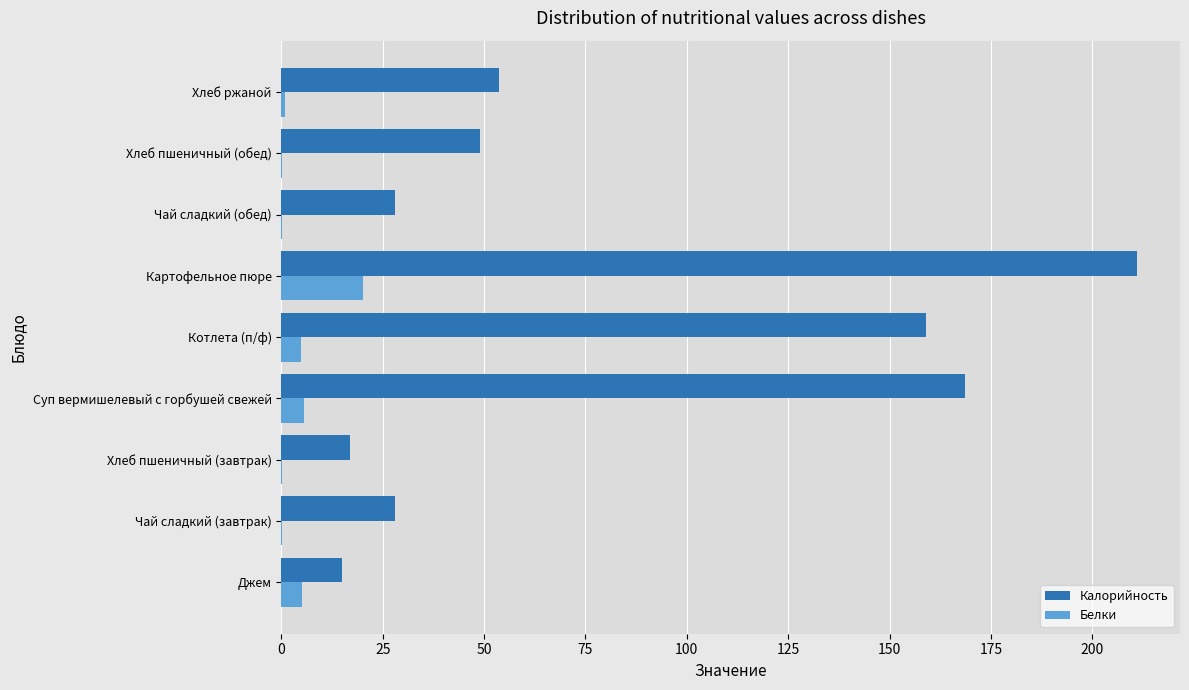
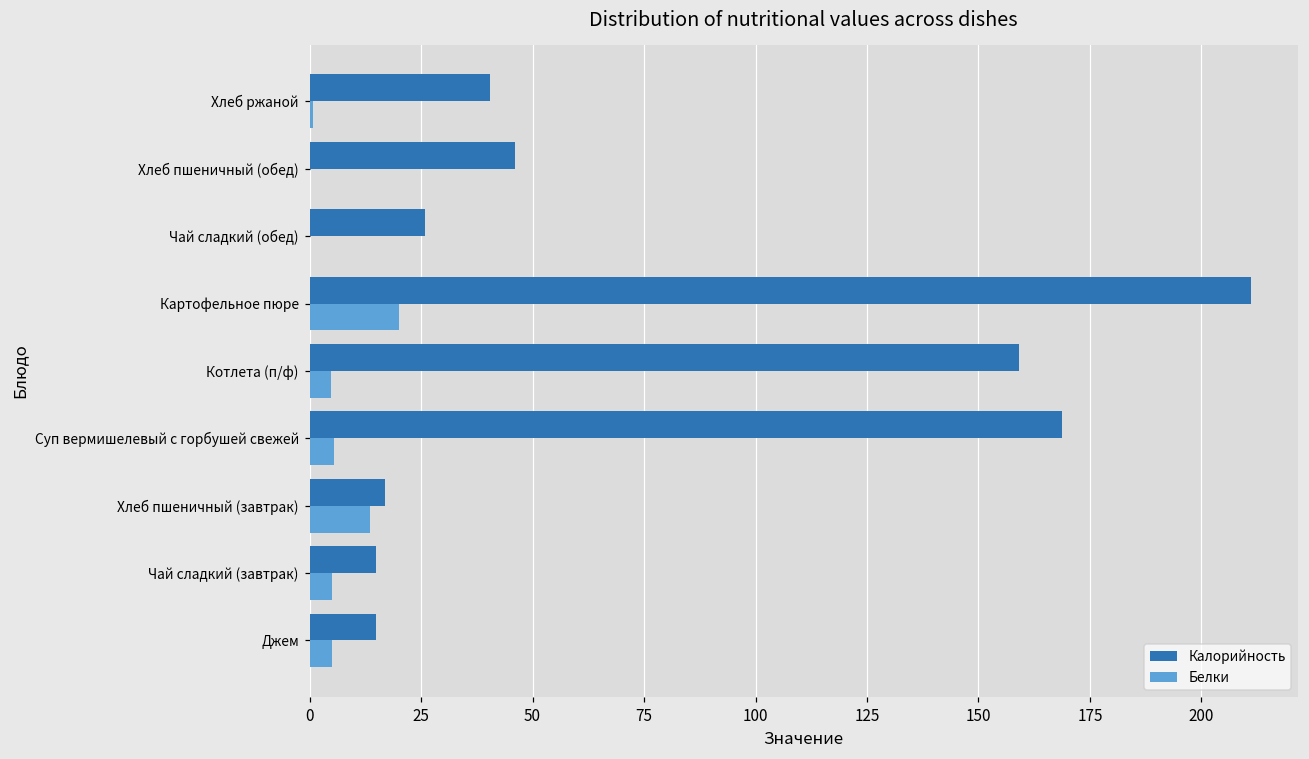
Калорийность, Хлеб ржаной: 54 -> 41
Калорийность, Хлеб пшеничный (обед): 49 -> 46
Калорийность, Чай сладкий (обед): 28 -> 26
Белки, Хлеб пшеничный (завтрак): 0 -> 14
Калорийность, Чай сладкий (завтрак): 28 -> 15
Белки, Чай сладкий (завтрак): 0 -> 5
